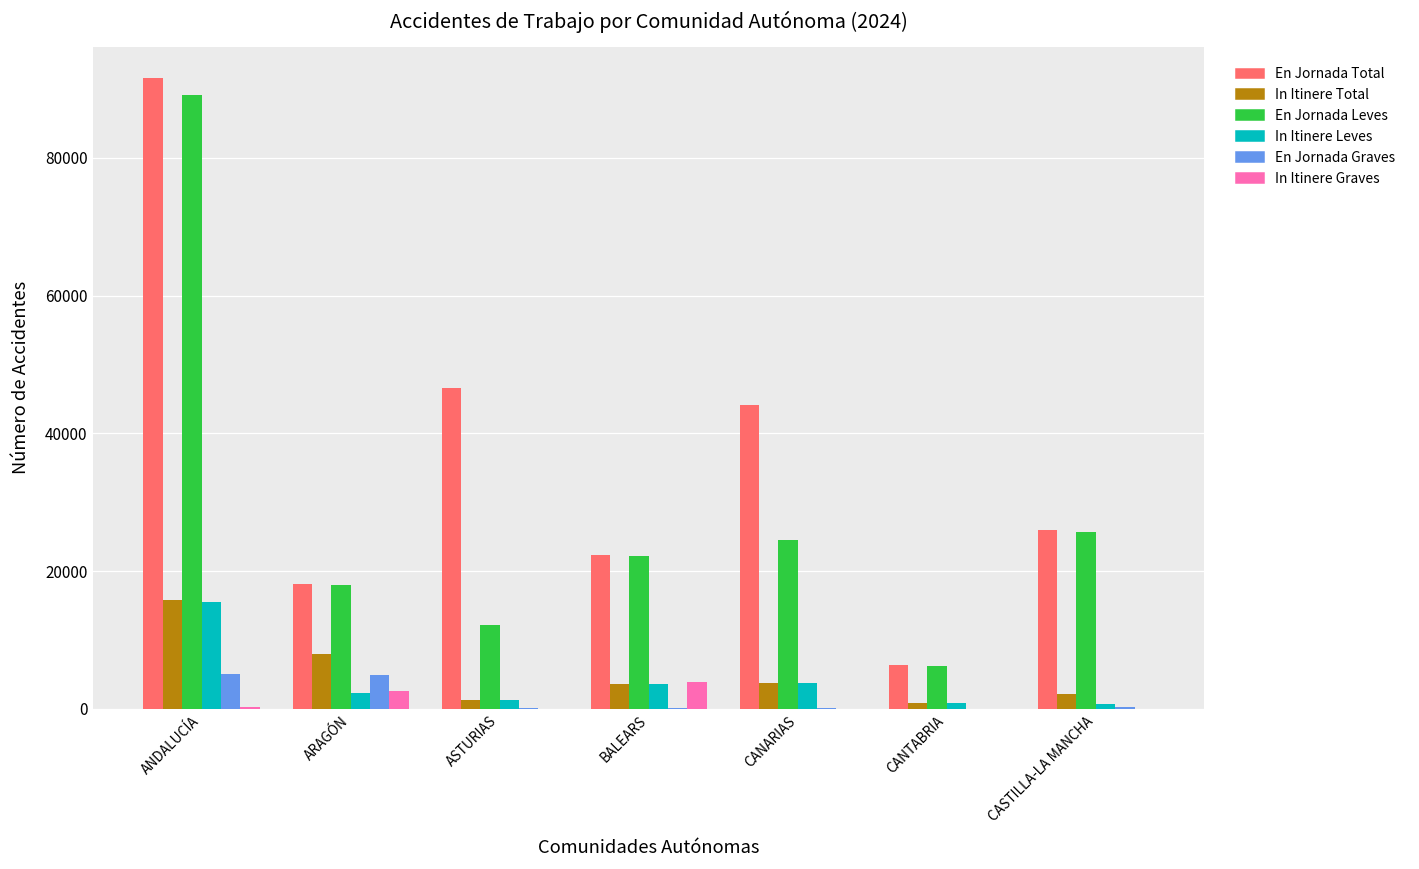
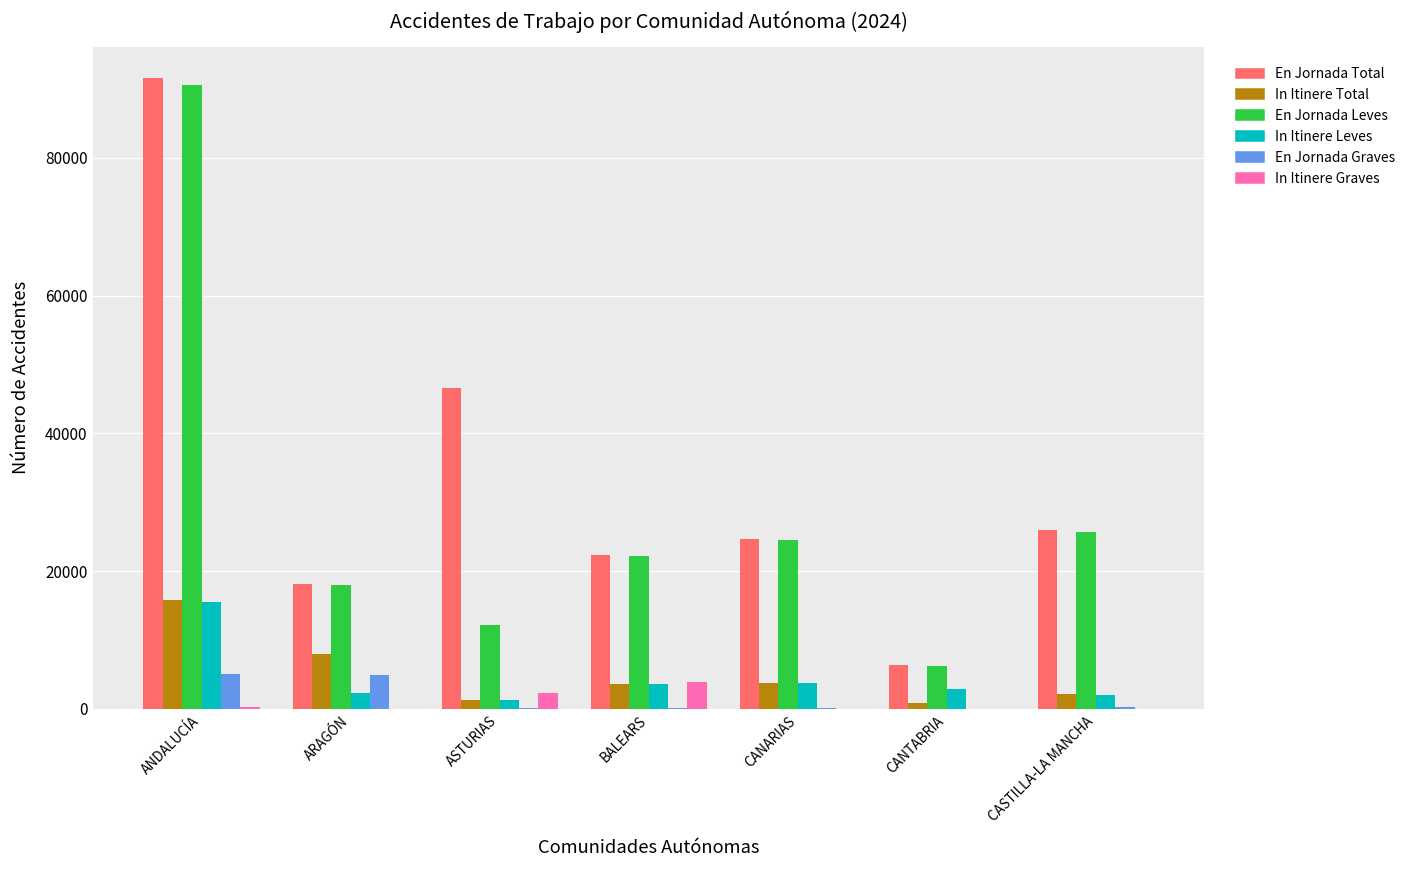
En Jornada Leves, ANDALUCÍA: 89000 -> 91000
In Itinere Graves, ARAGÓN: 3000 -> 0
In Itinere Graves, ASTURIAS: 0 -> 2000
En Jornada Total, CANARIAS: 44000 -> 25000
In Itinere Leves, CANTABRIA: 1000 -> 3000
In Itinere Leves, CASTILLA-LA MANCHA: 1000 -> 2000
